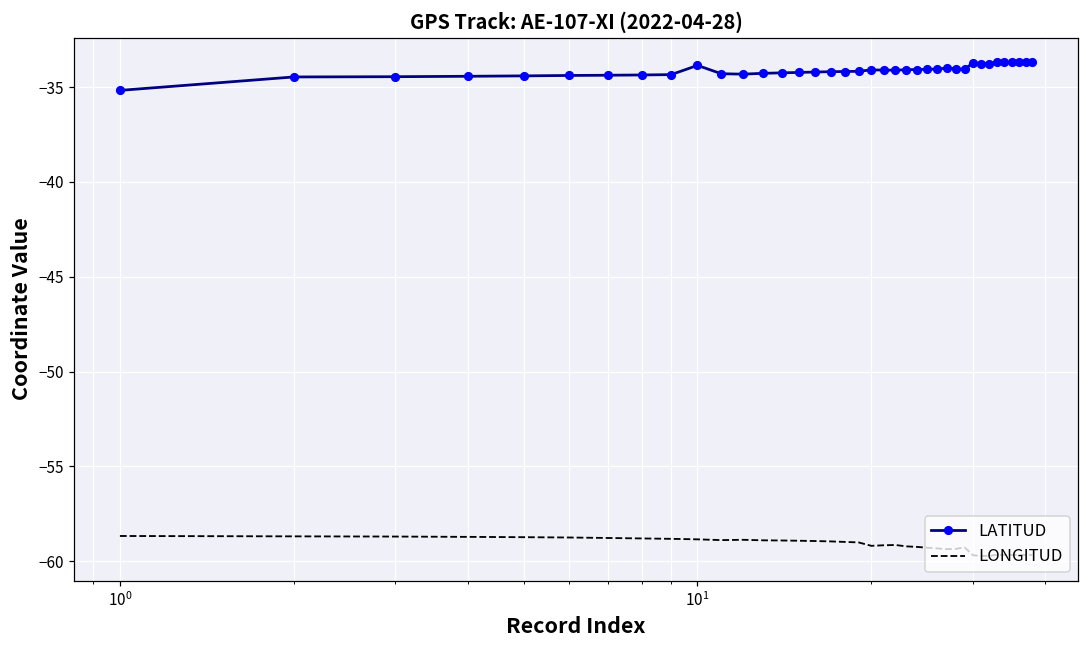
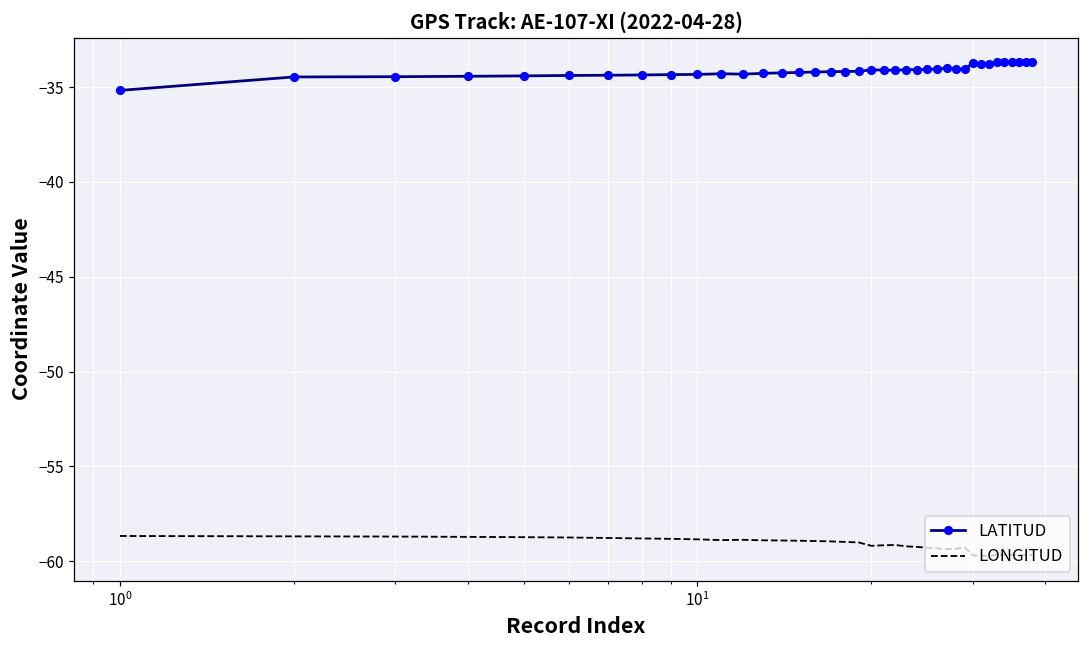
LATITUD, 10^1: -33.9 -> -34.3
